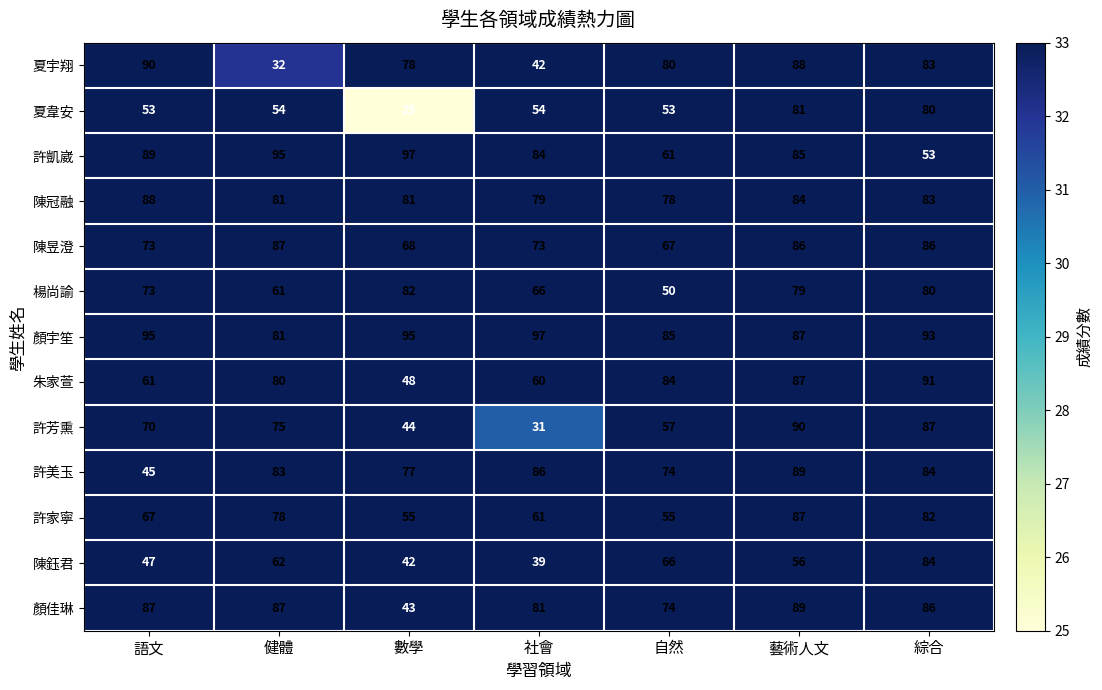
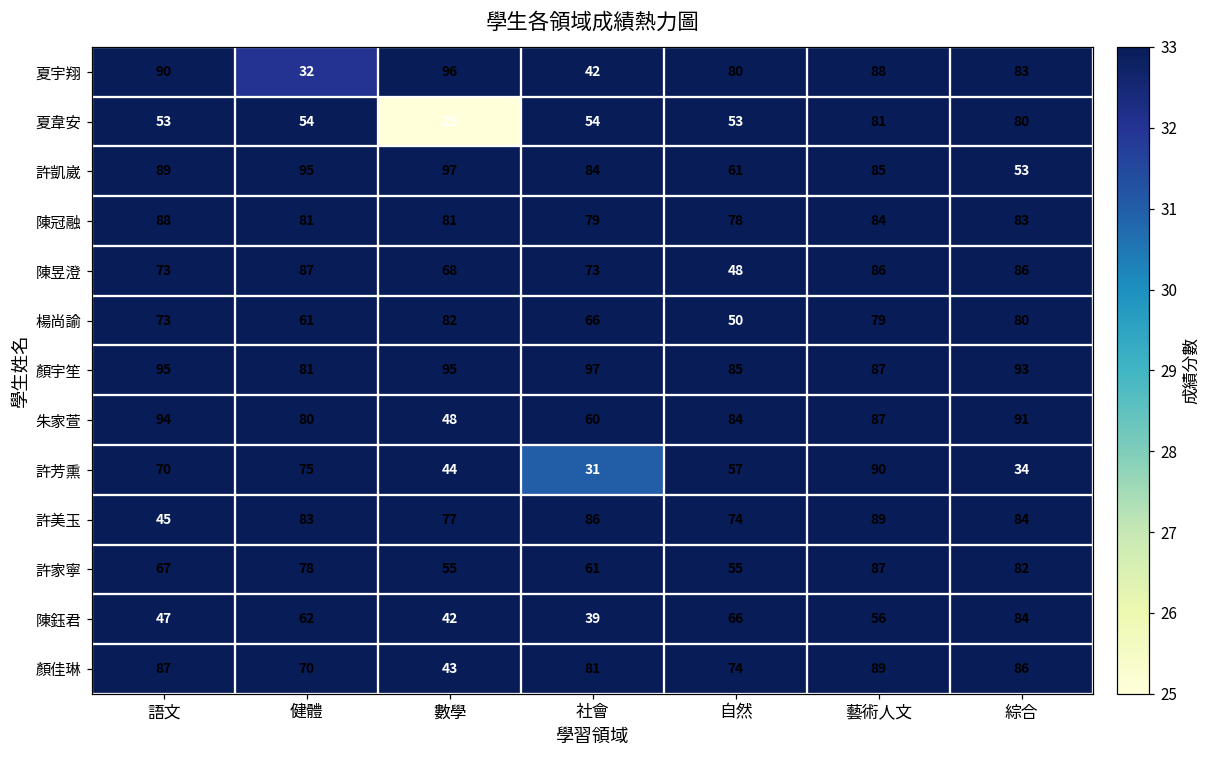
夏宇翔, 數學: 78 -> 96
陳昱澄, 自然: 67 -> 48
朱家萱, 語文: 61 -> 94
許芳熏, 綜合: 87 -> 34
顏佳琳, 健體: 87 -> 70
